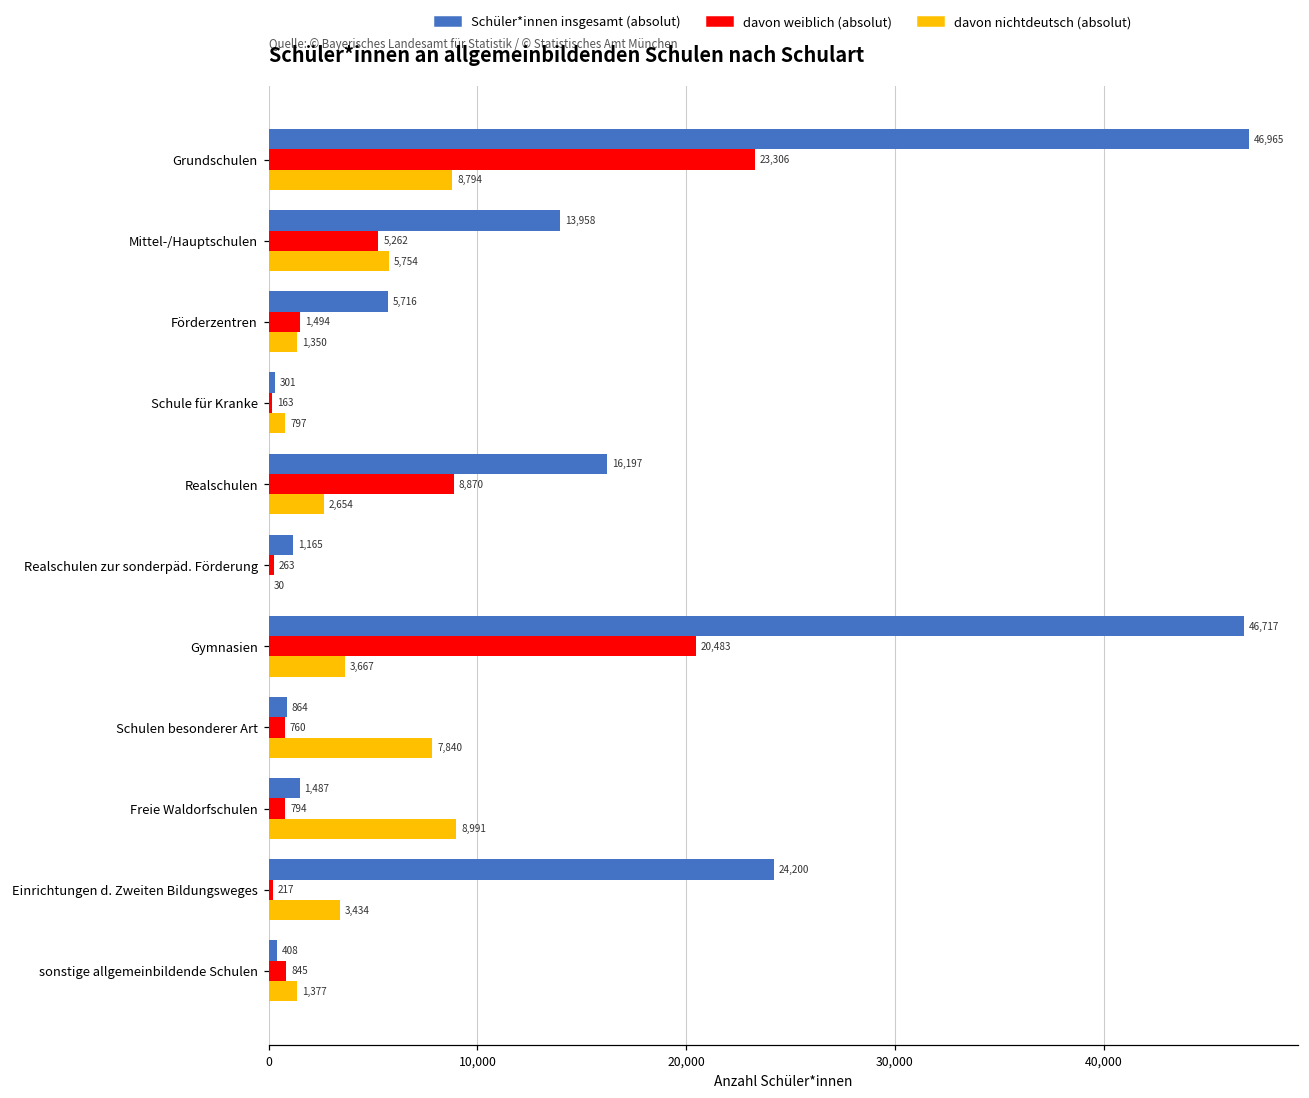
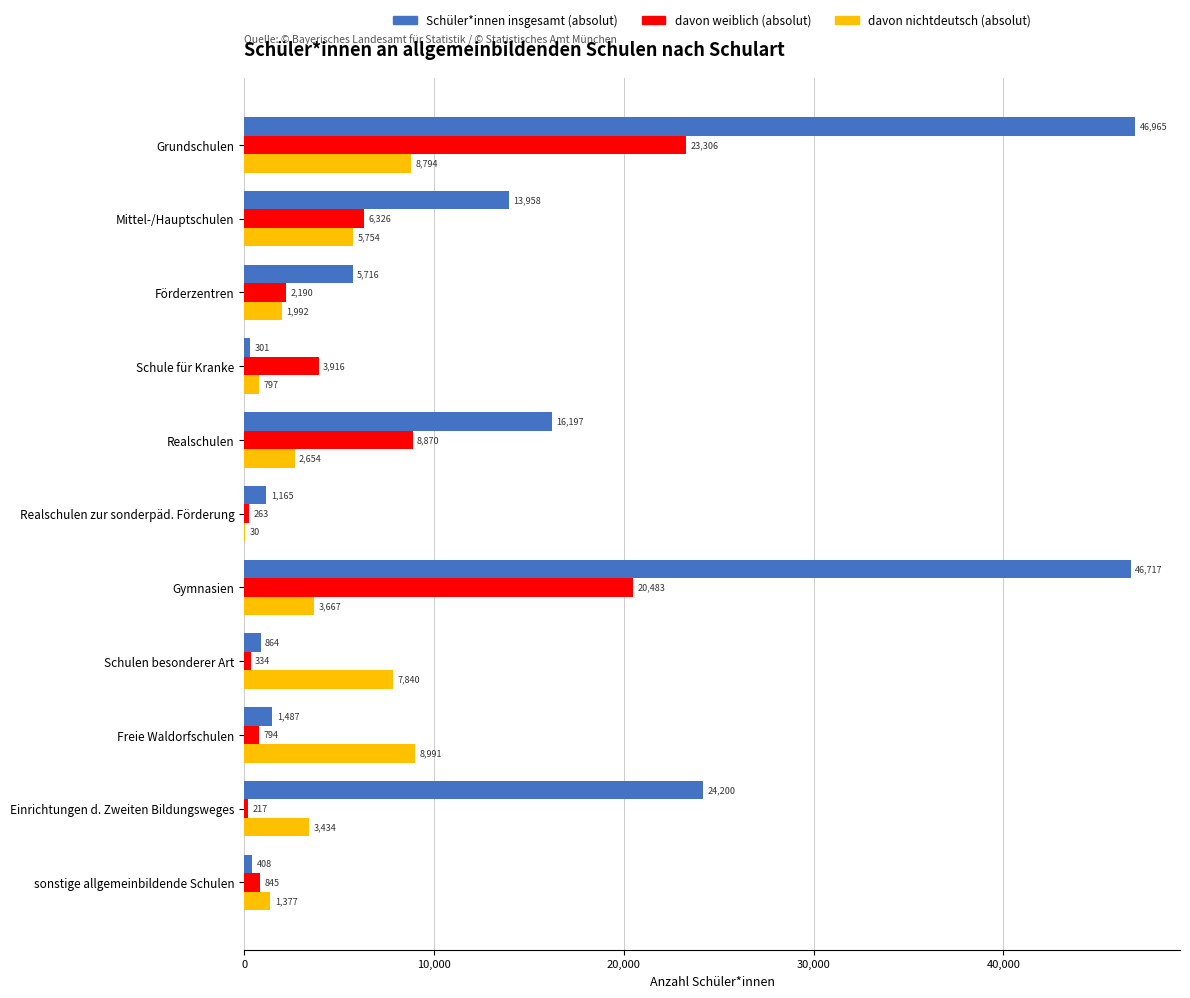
davon weiblich (absolut), Mittel-/Hauptschulen: 5,262 -> 6,326
davon weiblich (absolut), Förderzentren: 1,494 -> 2,190
davon nichtdeutsch (absolut), Förderzentren: 1,350 -> 1,992
davon weiblich (absolut), Schule für Kranke: 163 -> 3,916
davon weiblich (absolut), Schulen besonderer Art: 760 -> 334
